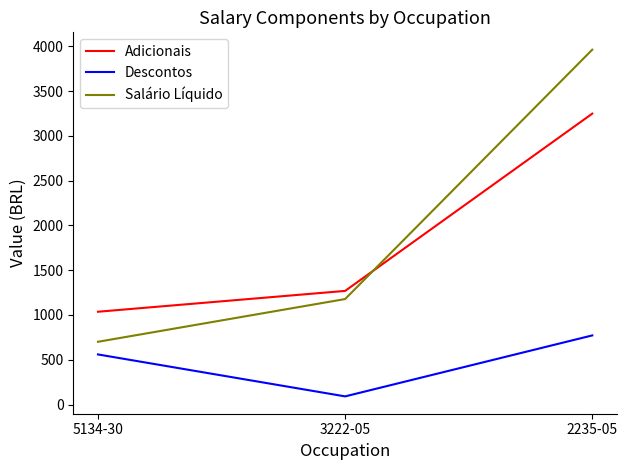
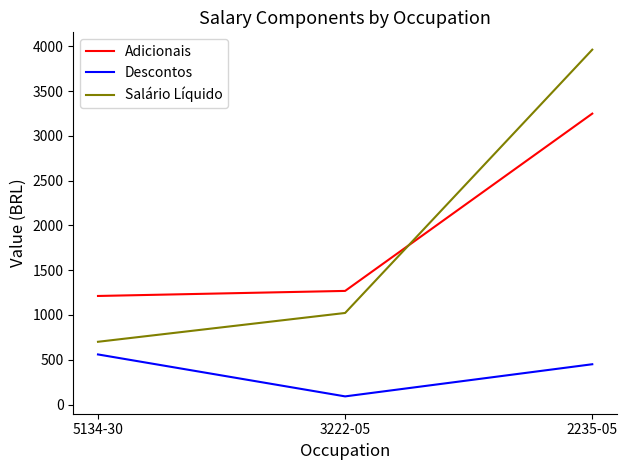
Adicionais, 5134-30: 1000 -> 1200
Salário Líquido, 3222-05: 1200 -> 1000
Descontos, 2235-05: 800 -> 400
